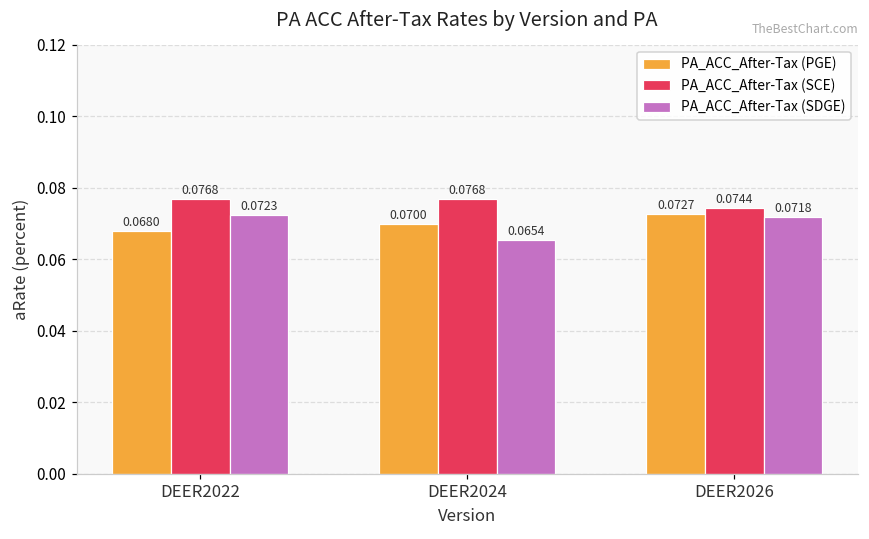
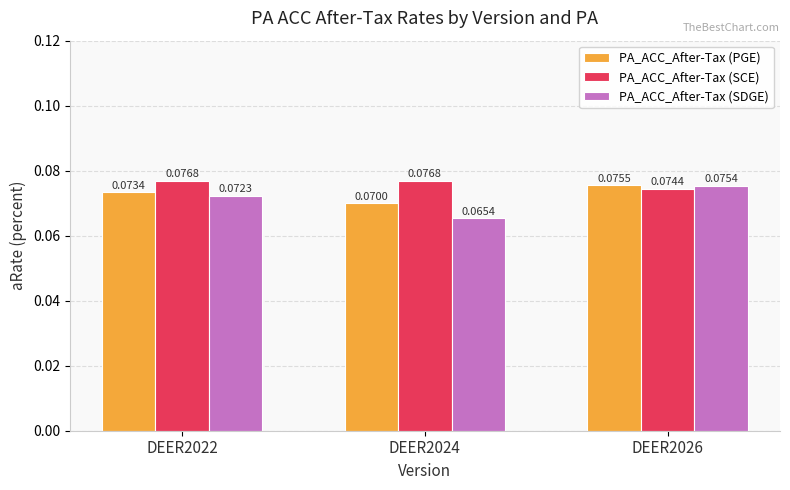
PA_ACC_After-Tax (PGE), DEER2022: 0.0680 -> 0.0734
PA_ACC_After-Tax (PGE), DEER2026: 0.0727 -> 0.0755
PA_ACC_After-Tax (SDGE), DEER2026: 0.0718 -> 0.0754
